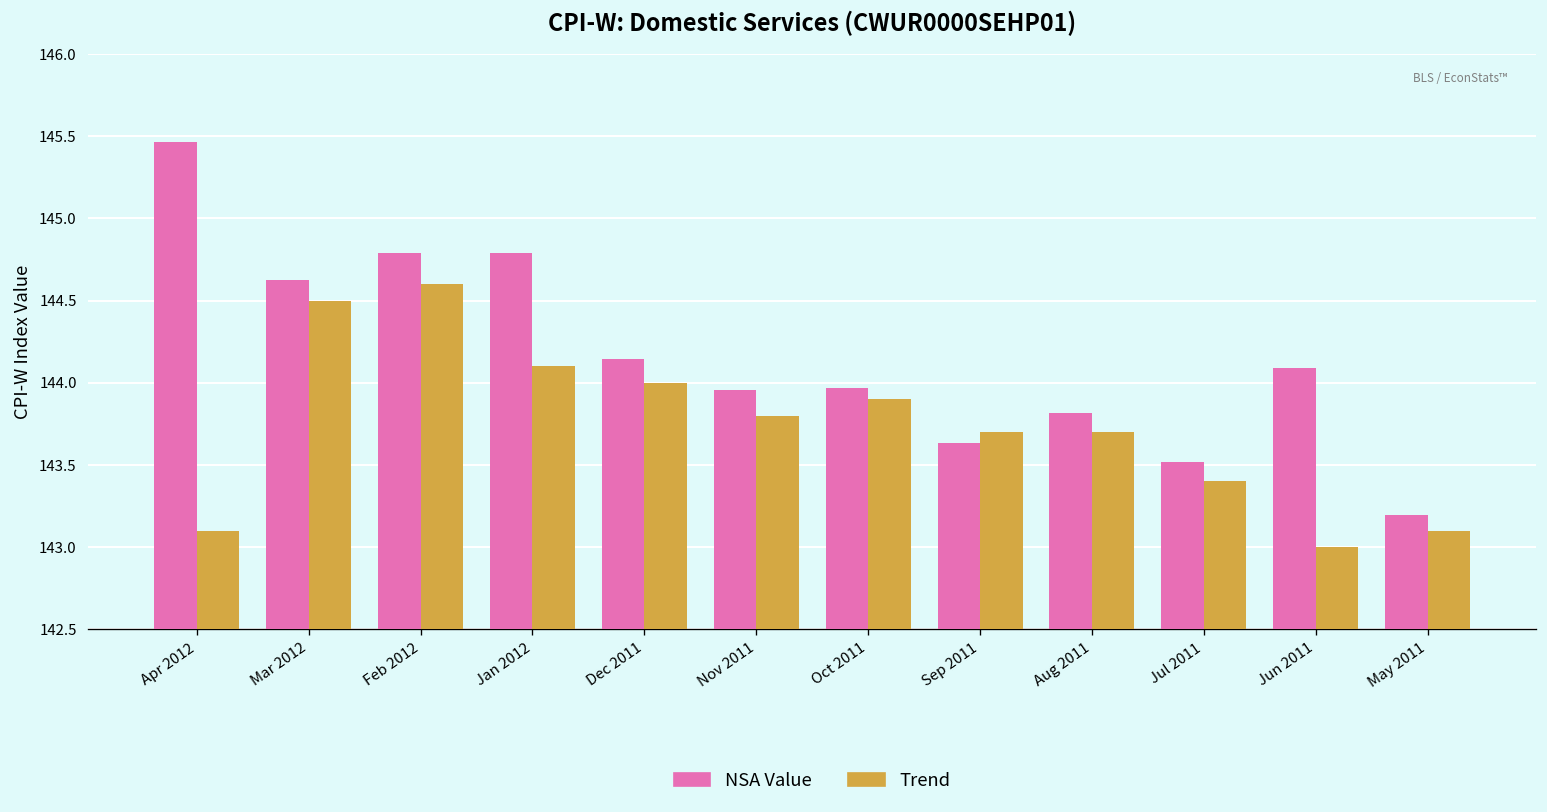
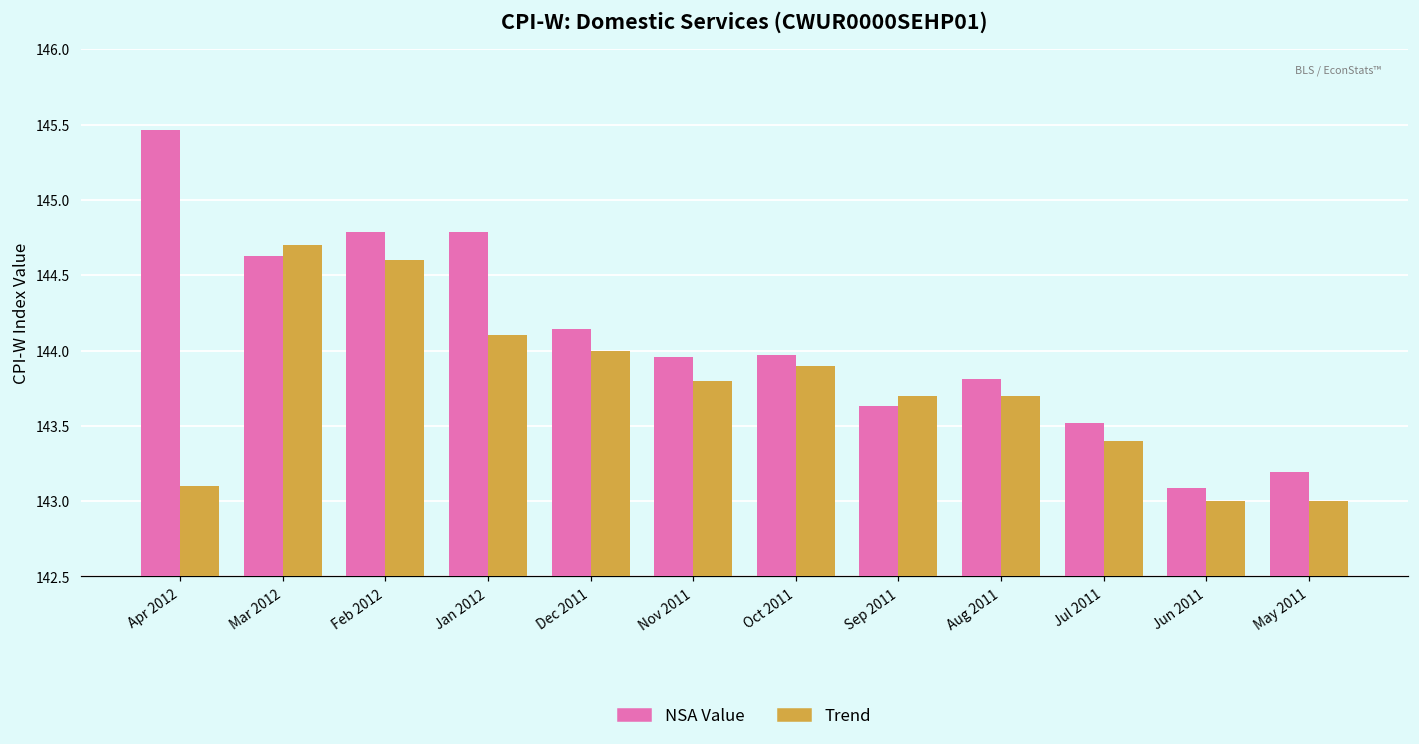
Trend, Mar 2012: 144.5 -> 144.7
NSA Value, Jun 2011: 144.09 -> 143.09
Trend, May 2011: 143.1 -> 143.0
